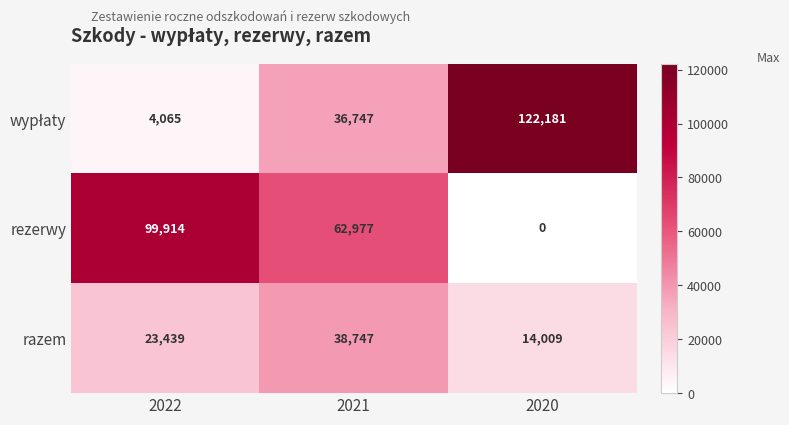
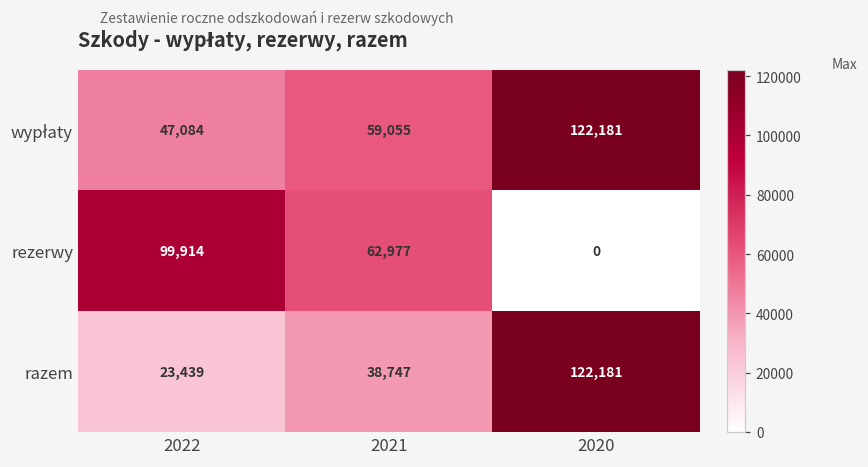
wypłaty, 2022: 4,065 -> 47,084
wypłaty, 2021: 36,747 -> 59,055
razem, 2020: 14,009 -> 122,181
